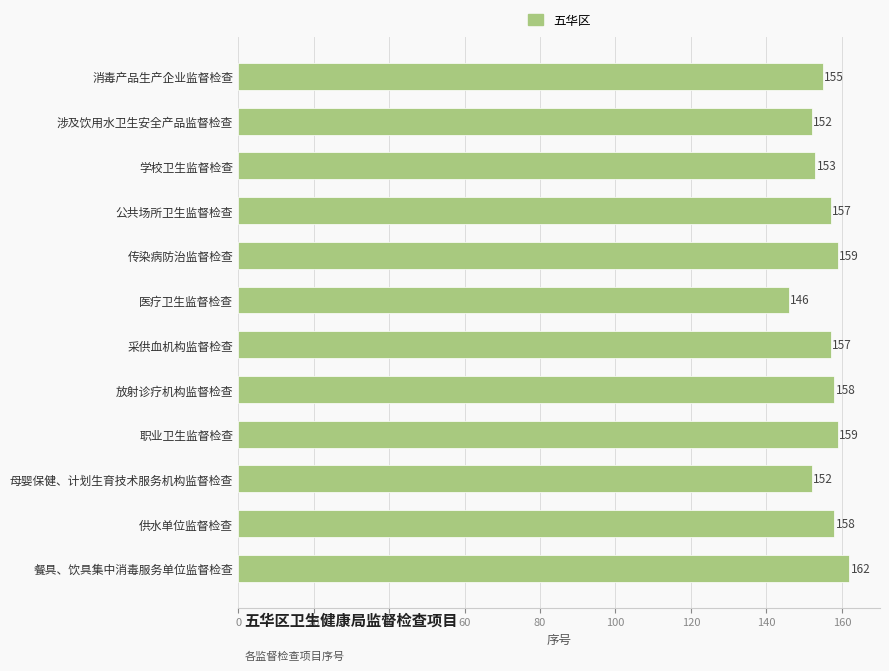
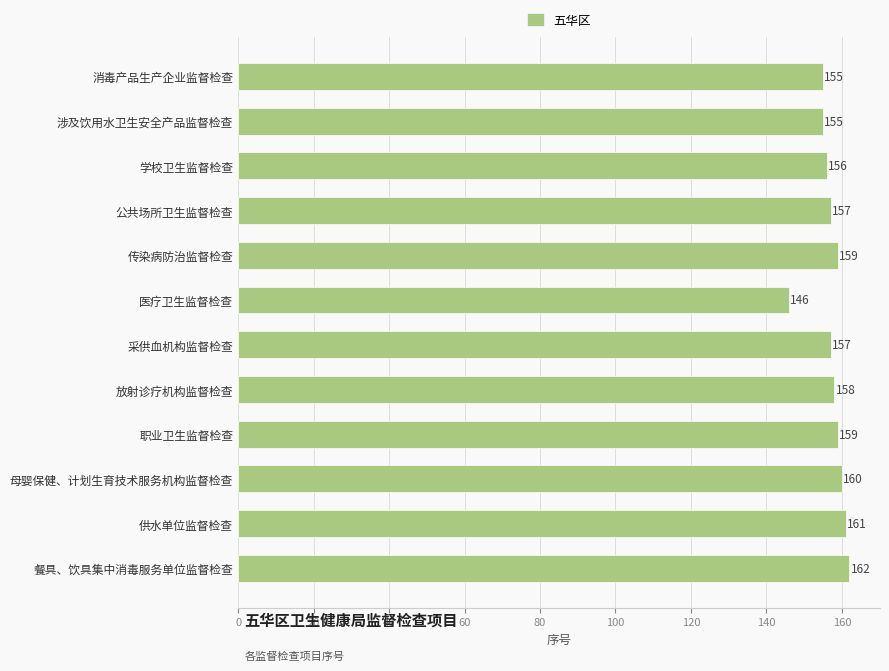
涉及饮用水卫生安全产品监督检查: 152 -> 155
学校卫生监督检查: 153 -> 156
母婴保健、计划生育技术服务机构监督检查: 152 -> 160
供水单位监督检查: 158 -> 161
